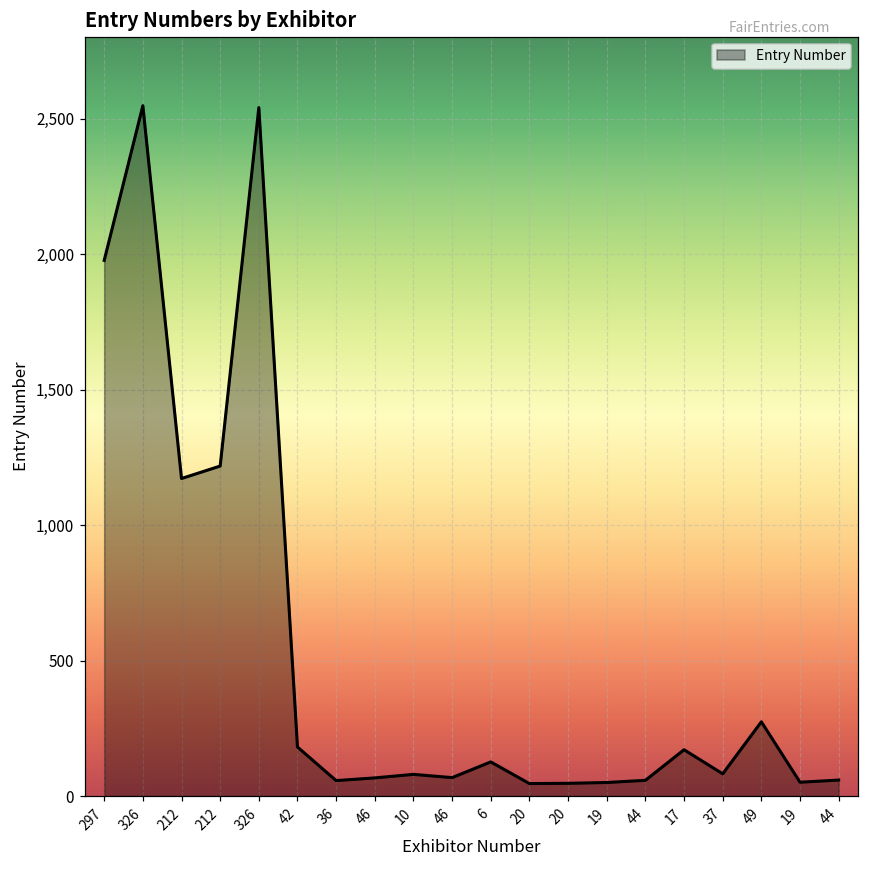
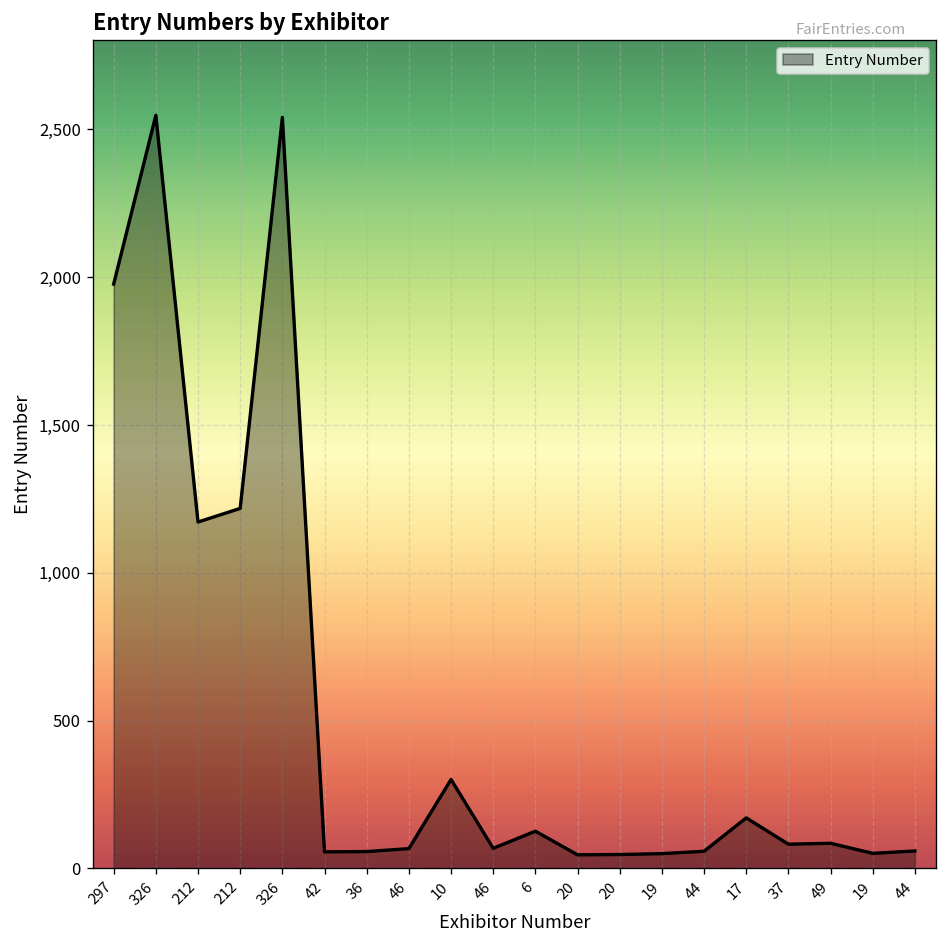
42: 180 -> 60
10: 80 -> 300
49: 270 -> 90
